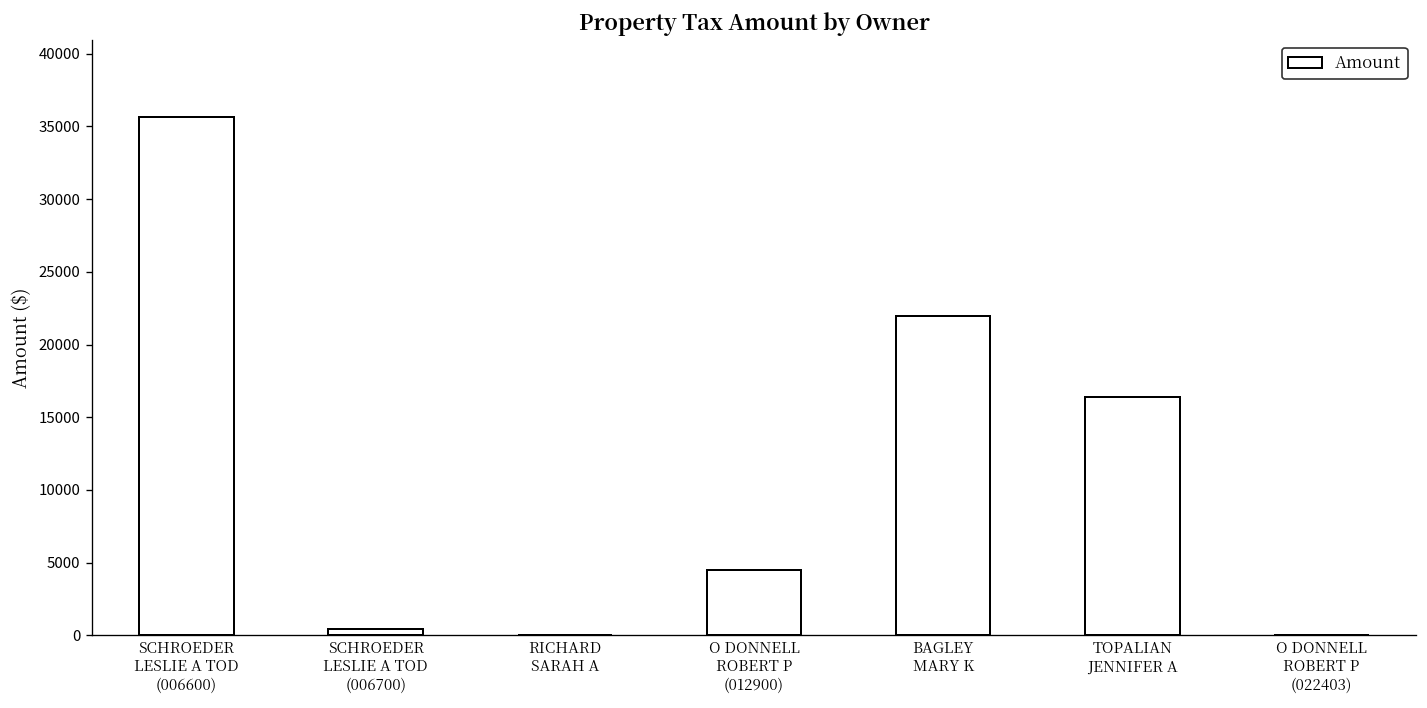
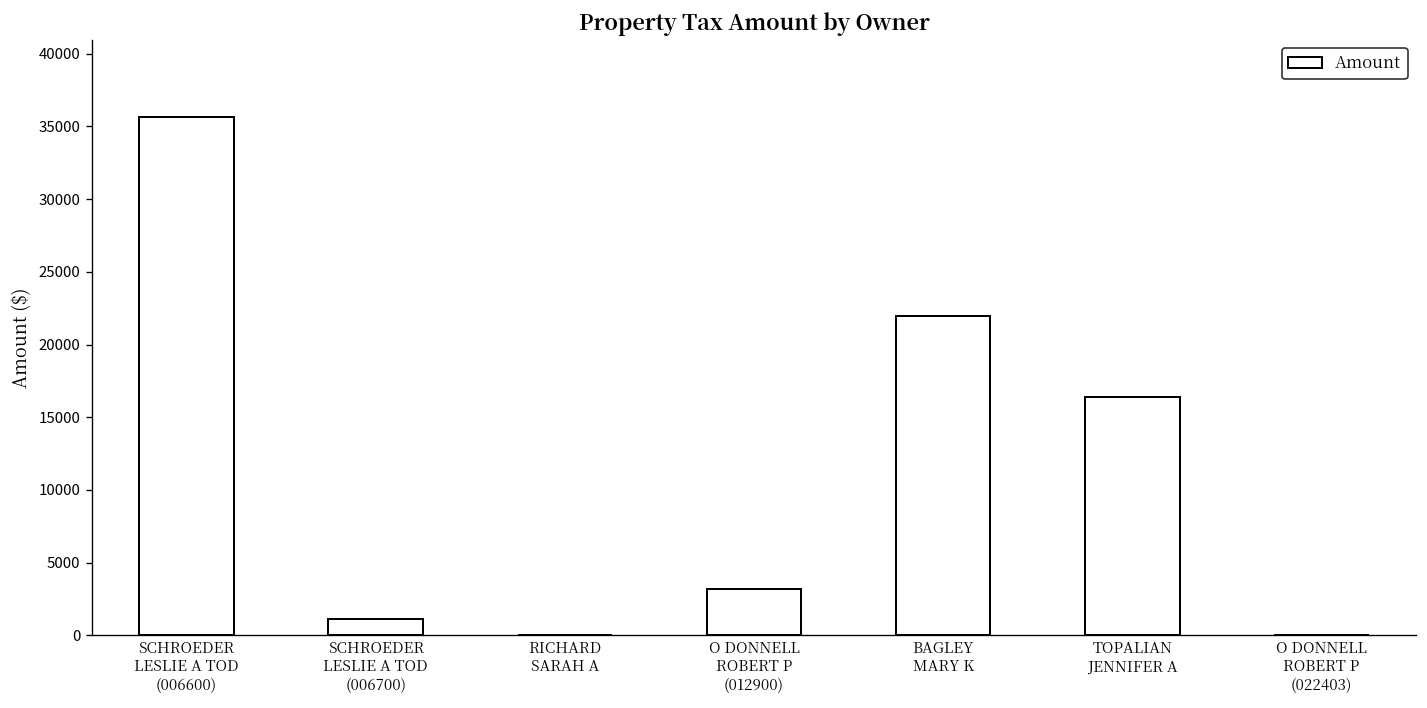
SCHROEDER LESLIE A TOD (006700): 400 -> 1100
O DONNELL ROBERT P (012900): 4500 -> 3200
